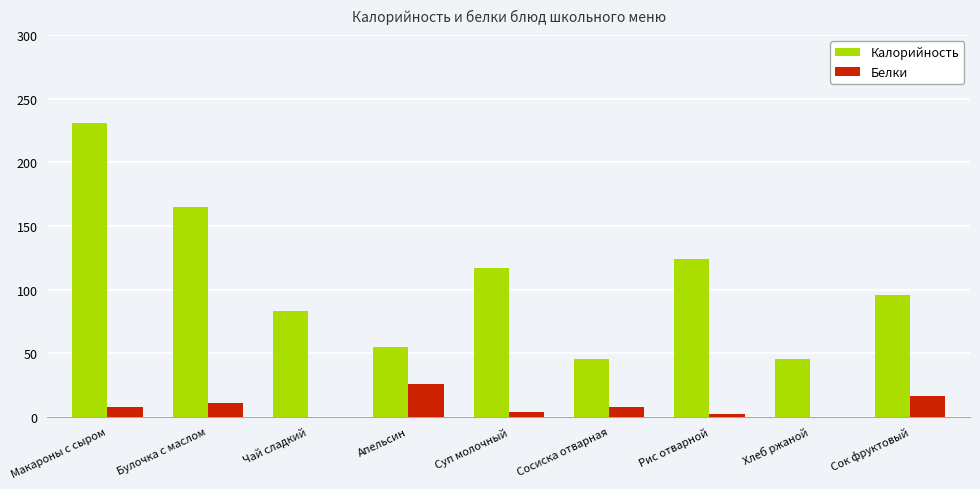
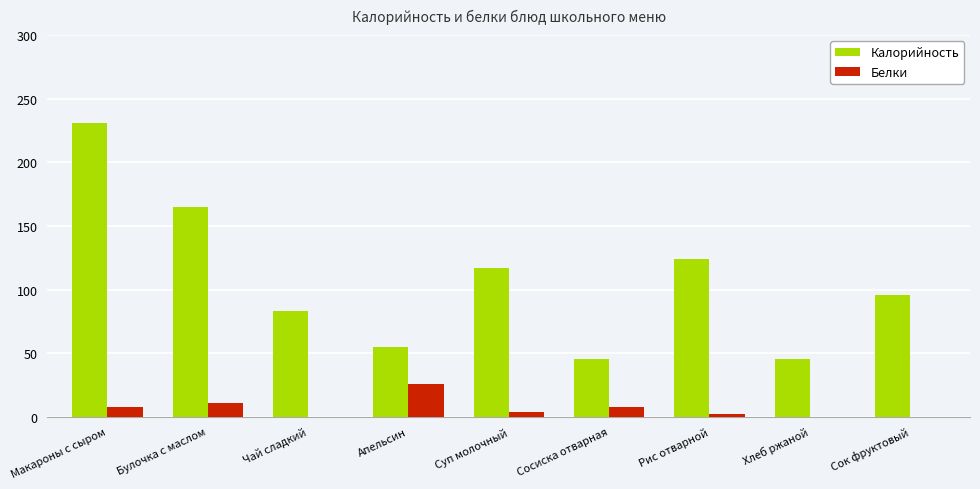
Белки, Сок фруктовый: 16 -> 0
